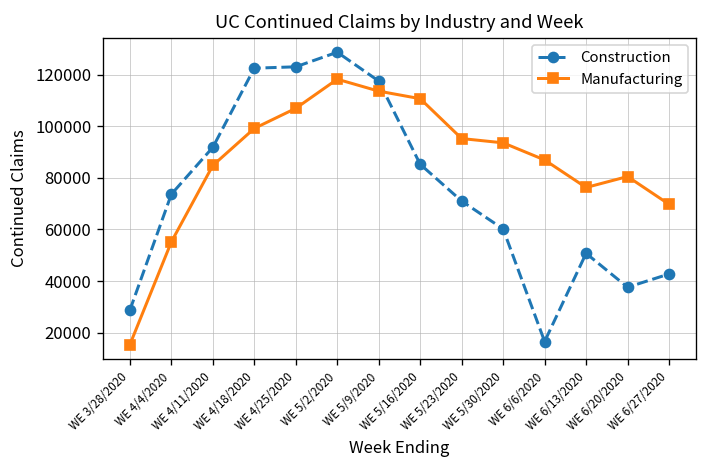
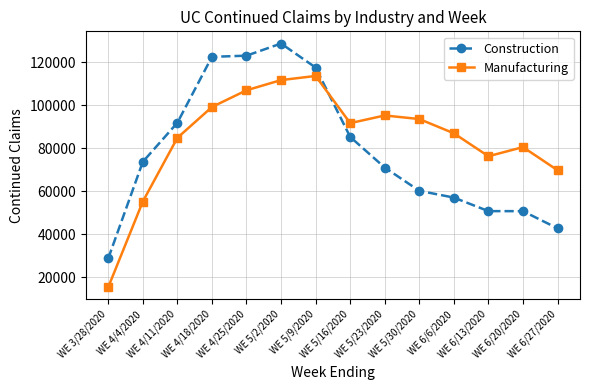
Manufacturing, WE 5/2/2020: 118000 -> 112000
Manufacturing, WE 5/16/2020: 111000 -> 92000
Construction, WE 6/6/2020: 17000 -> 57000
Construction, WE 6/20/2020: 38000 -> 51000
